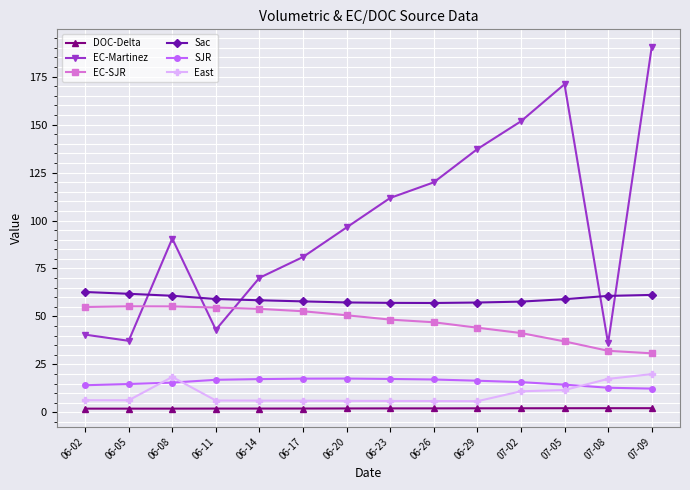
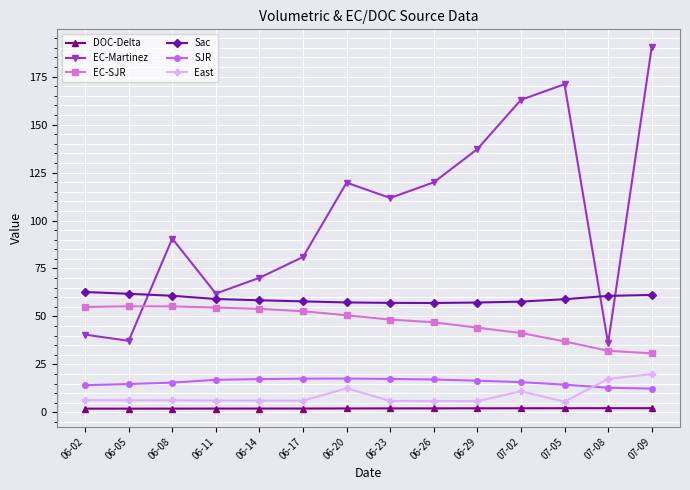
East, 06-08: 18 -> 6
EC-Martinez, 06-11: 43 -> 62
EC-Martinez, 06-20: 96 -> 120
East, 06-20: 6 -> 13
EC-Martinez, 07-02: 152 -> 163
East, 07-05: 12 -> 6
